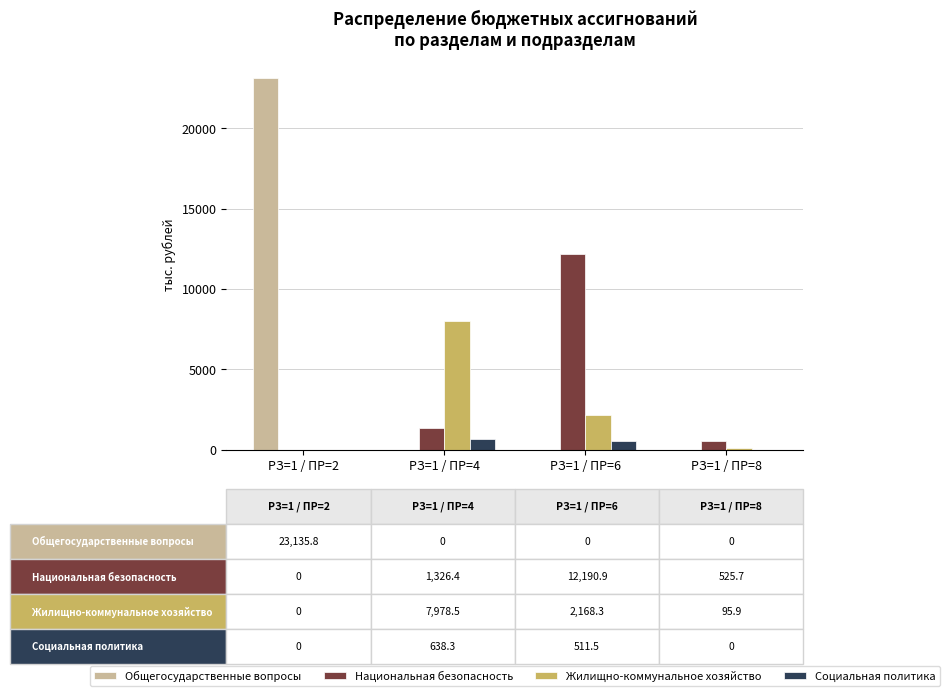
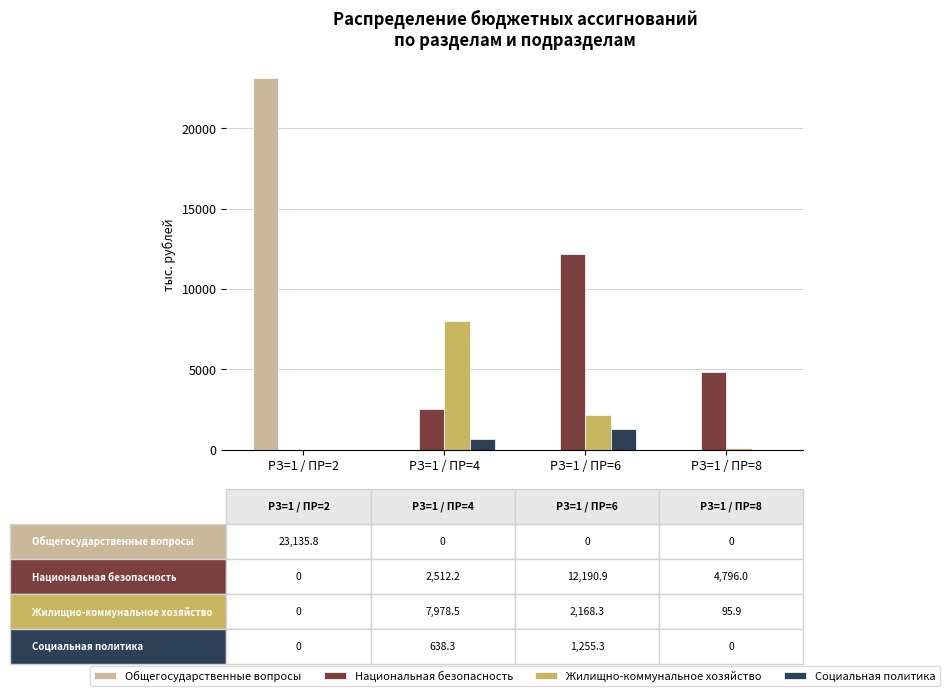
Национальная безопасность, РЗ=1 / ПР=4: 1,326.4 -> 2,512.2
Социальная политика, РЗ=1 / ПР=6: 511.5 -> 1,255.3
Национальная безопасность, РЗ=1 / ПР=8: 525.7 -> 4,796.0
